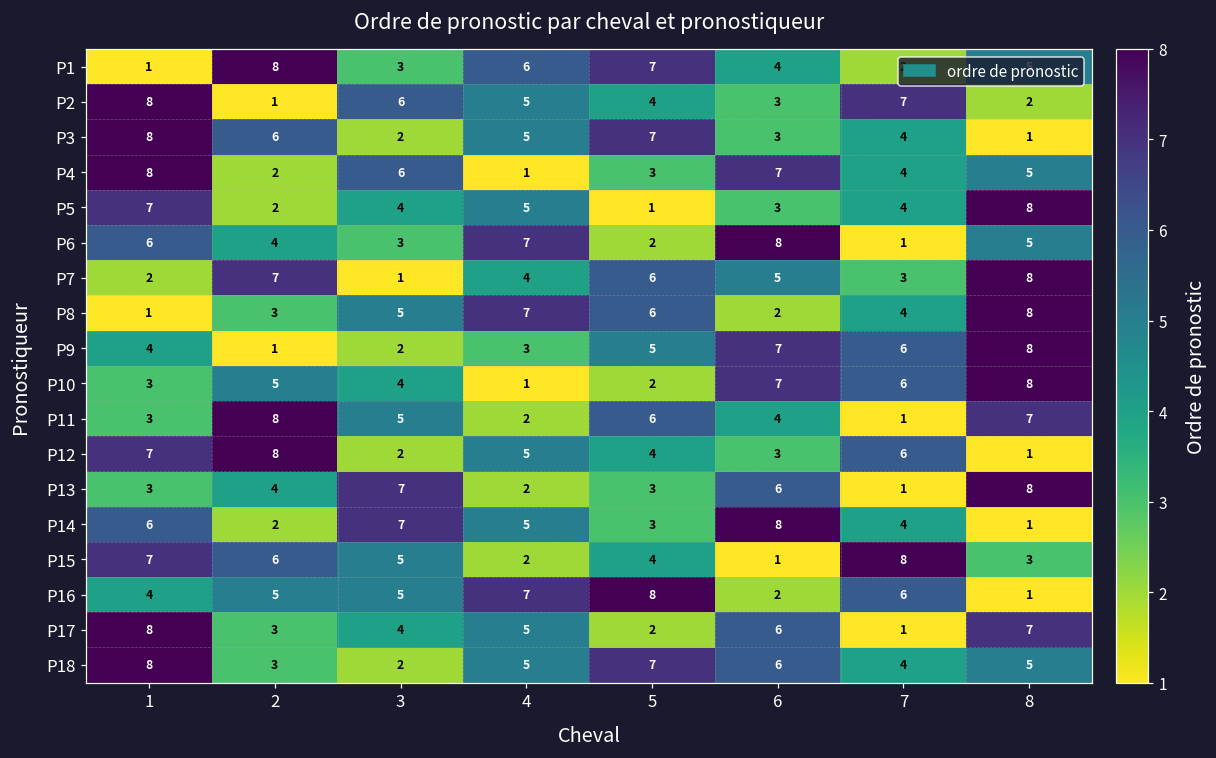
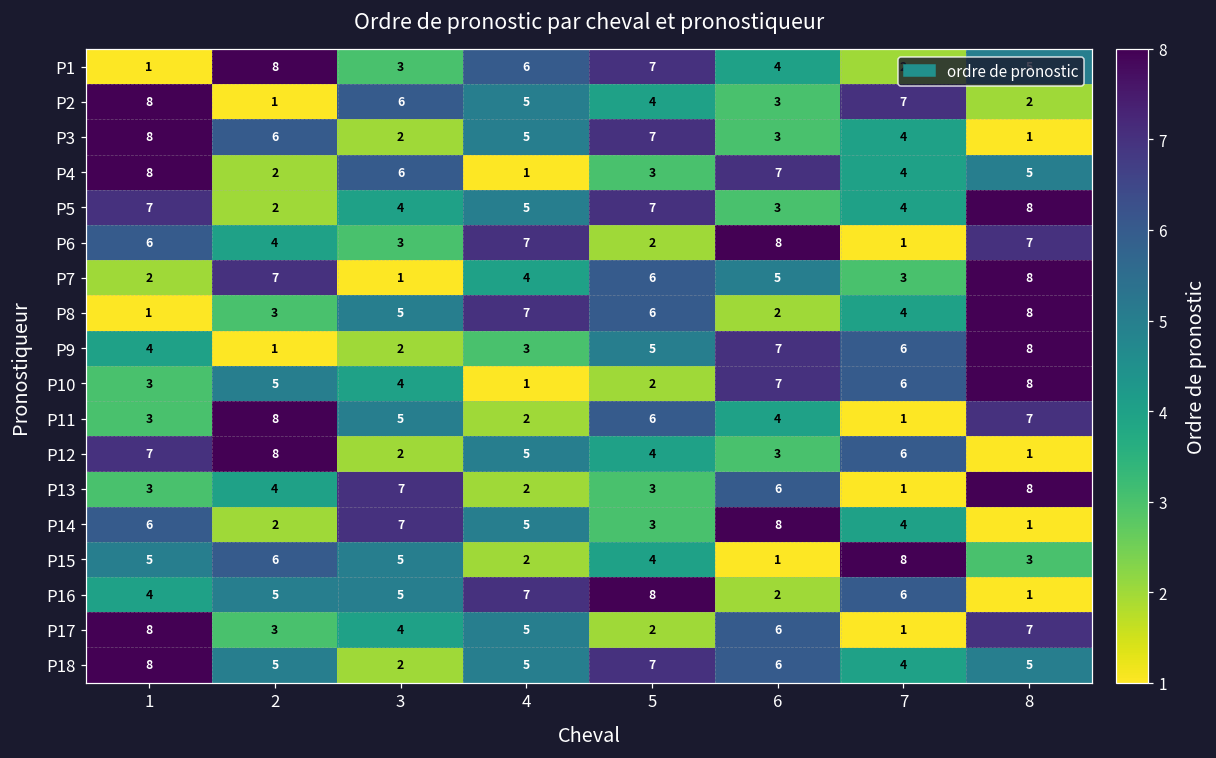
P5, 5: 1 -> 7
P6, 8: 5 -> 7
P15, 1: 7 -> 5
P18, 2: 3 -> 5
